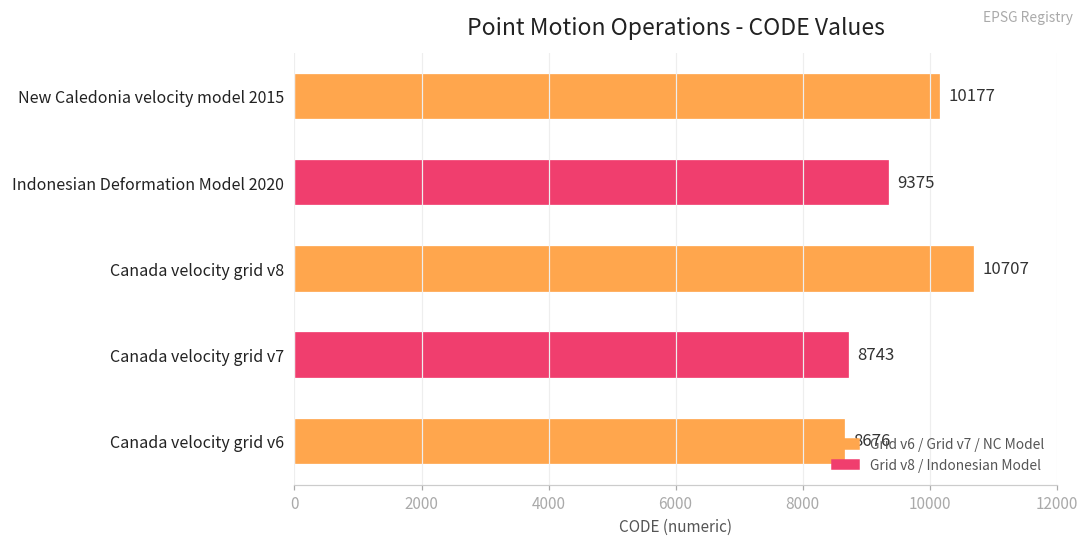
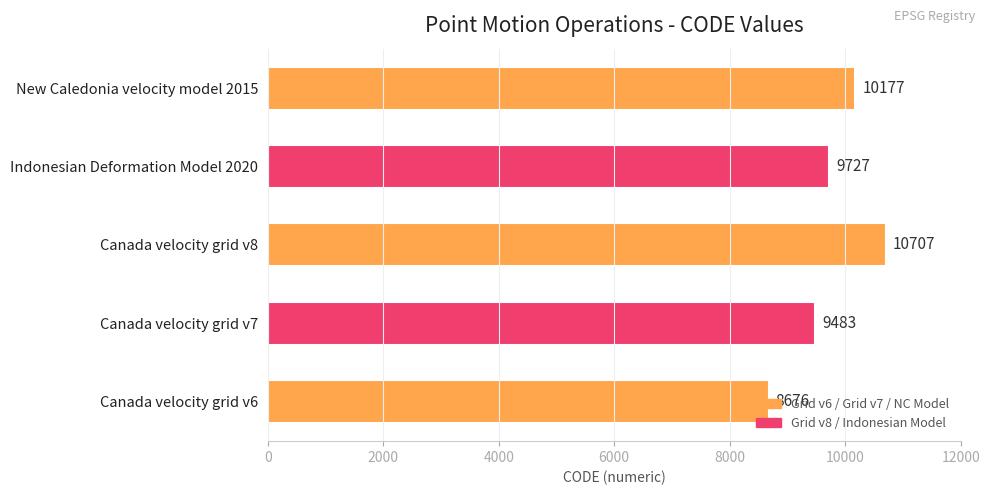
Indonesian Deformation Model 2020: 9375 -> 9727
Canada velocity grid v7: 8743 -> 9483
